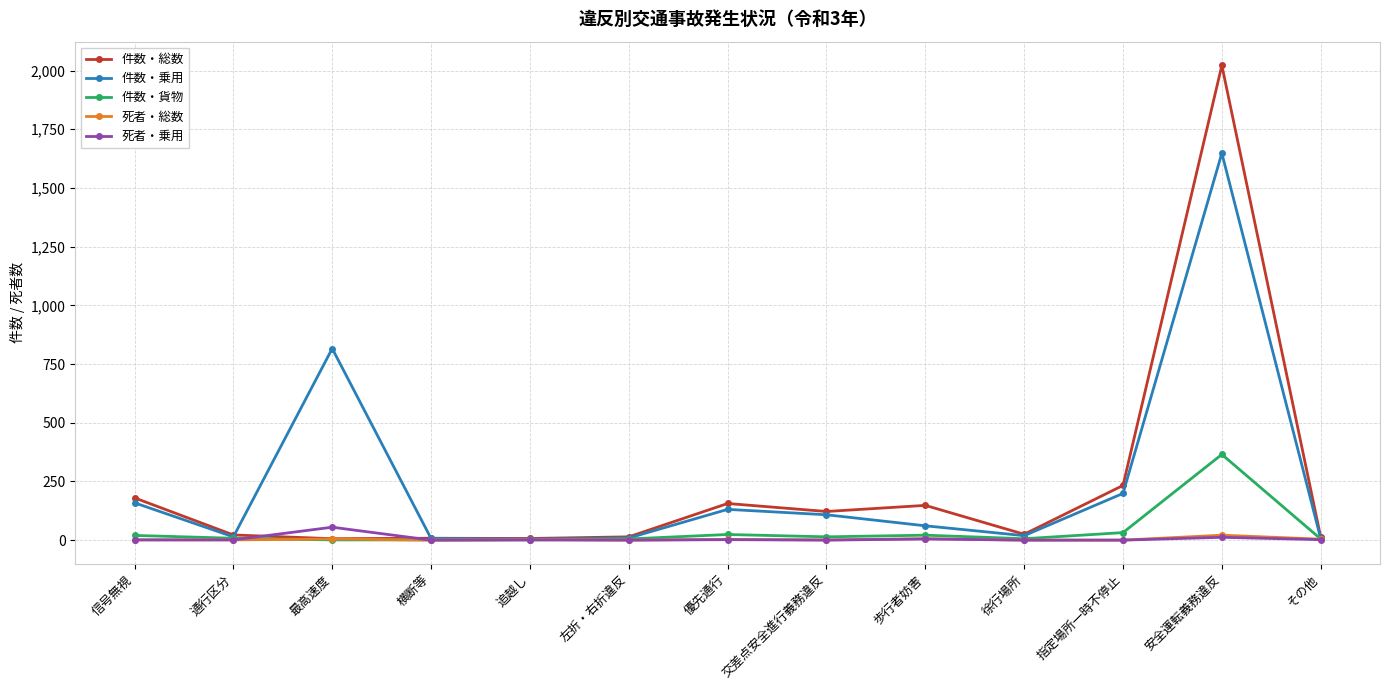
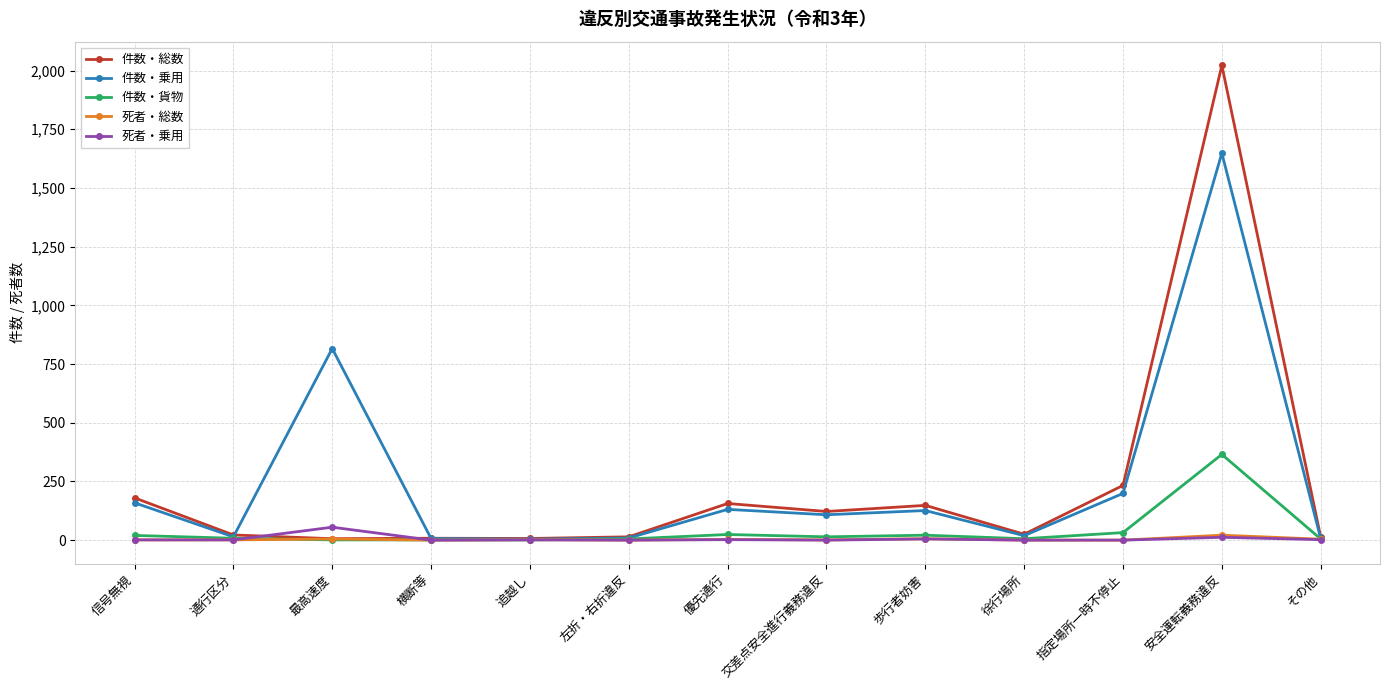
件数・乗用, 歩行者妨害: 60 -> 130
